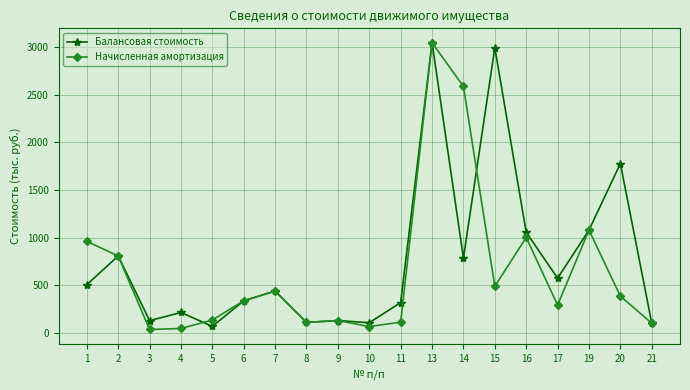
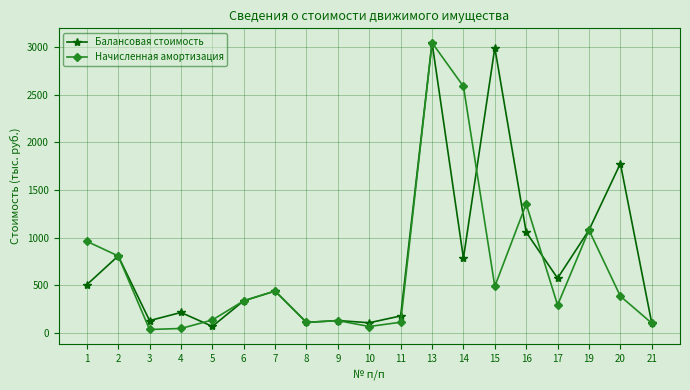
Балансовая стоимость, 11: 300 -> 200
Начисленная амортизация, 16: 1000 -> 1400
